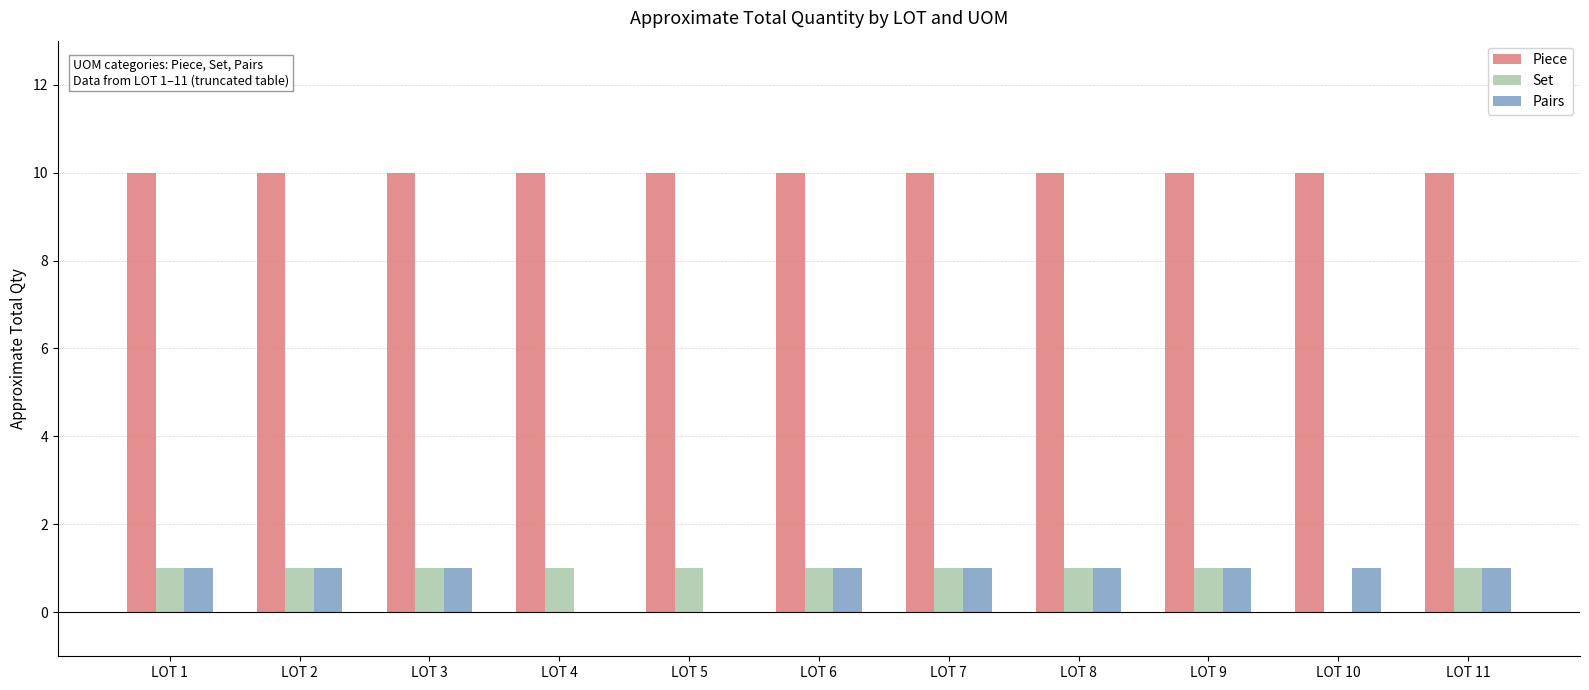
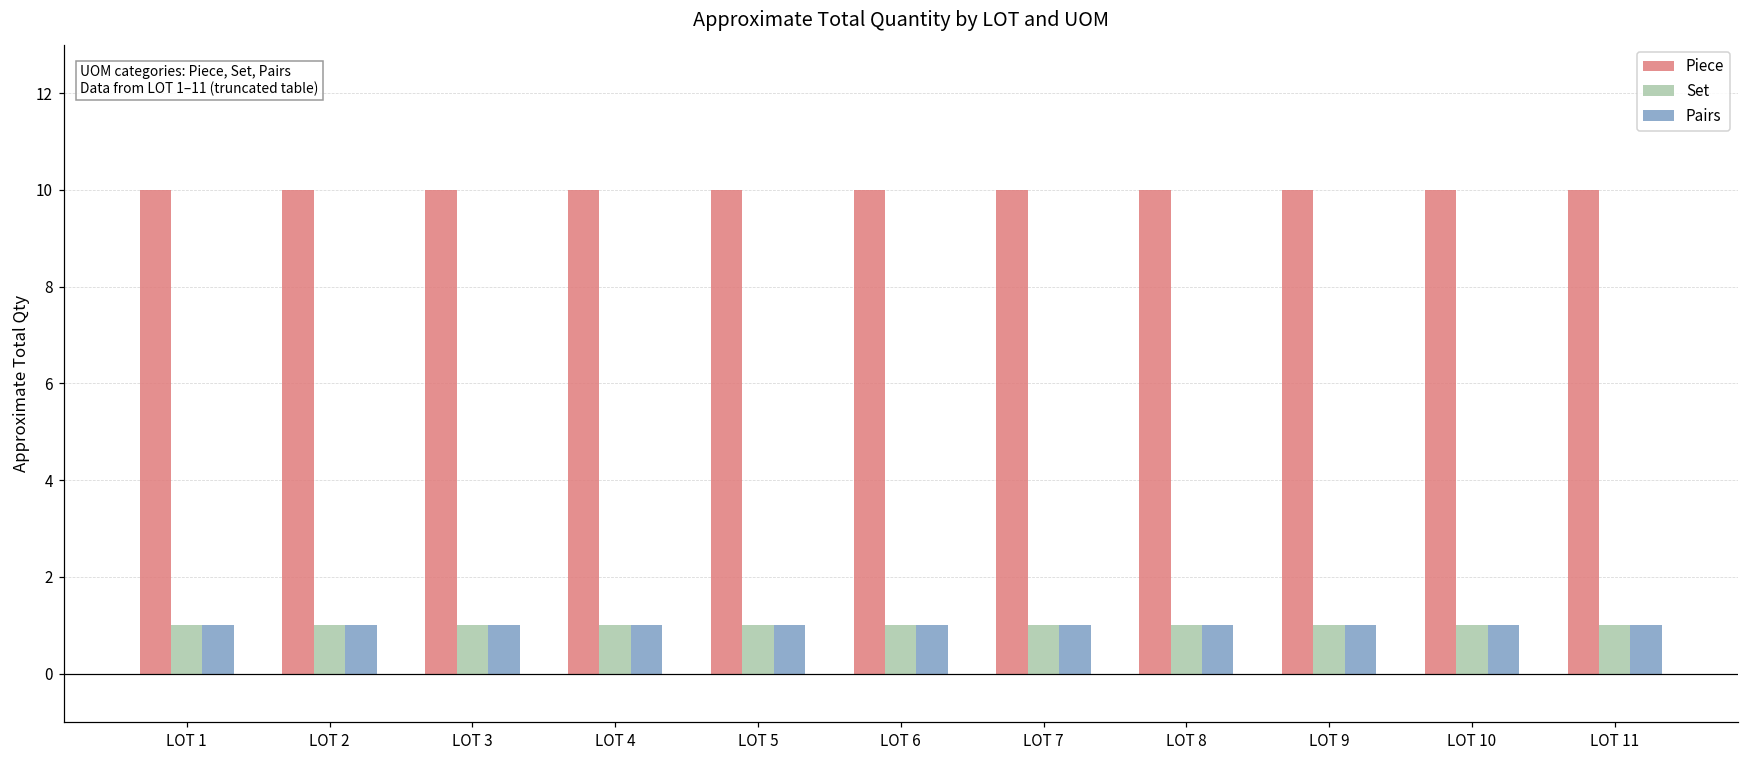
Pairs, LOT 4: 0 -> 1
Pairs, LOT 5: 0 -> 1
Set, LOT 10: 0 -> 1
